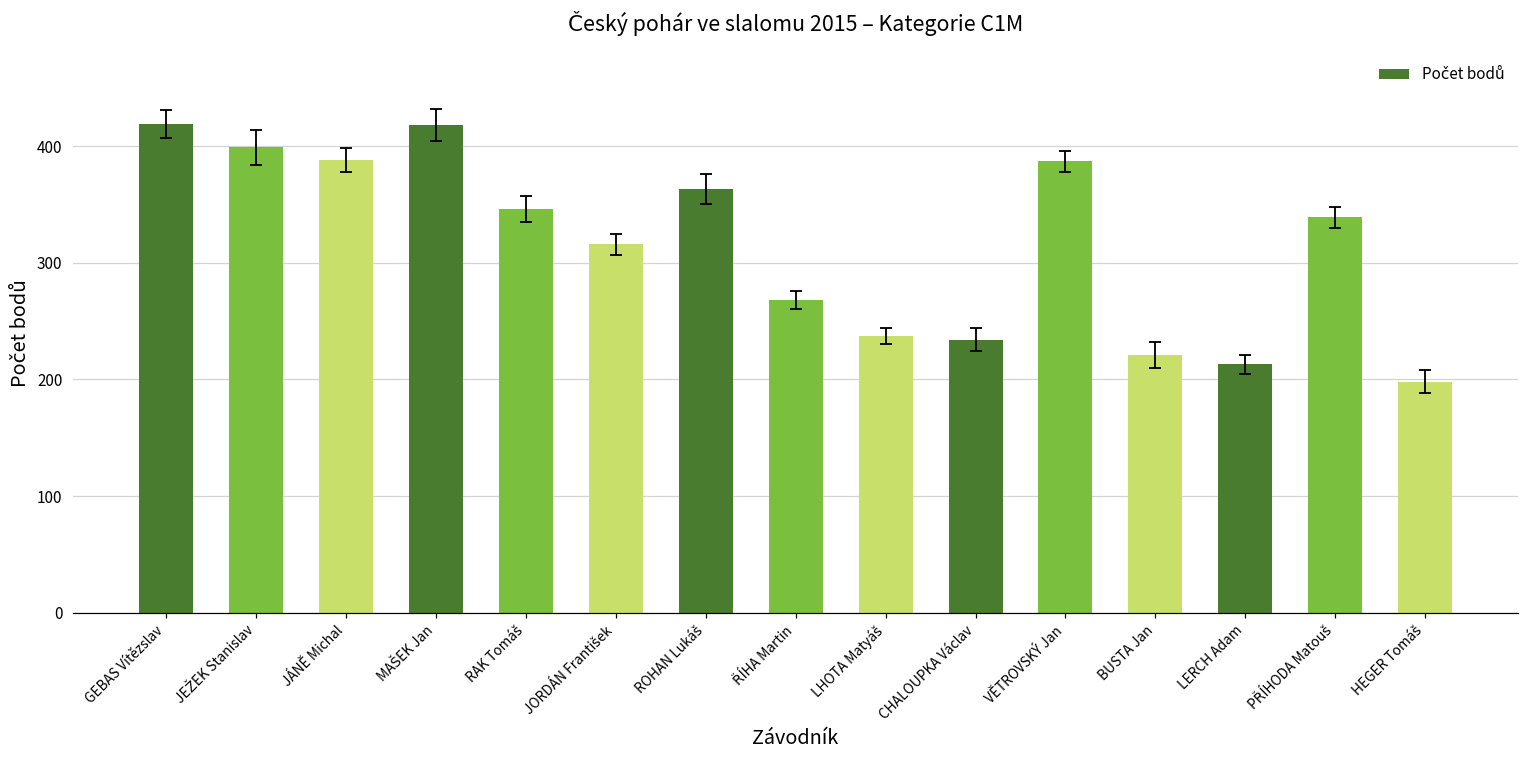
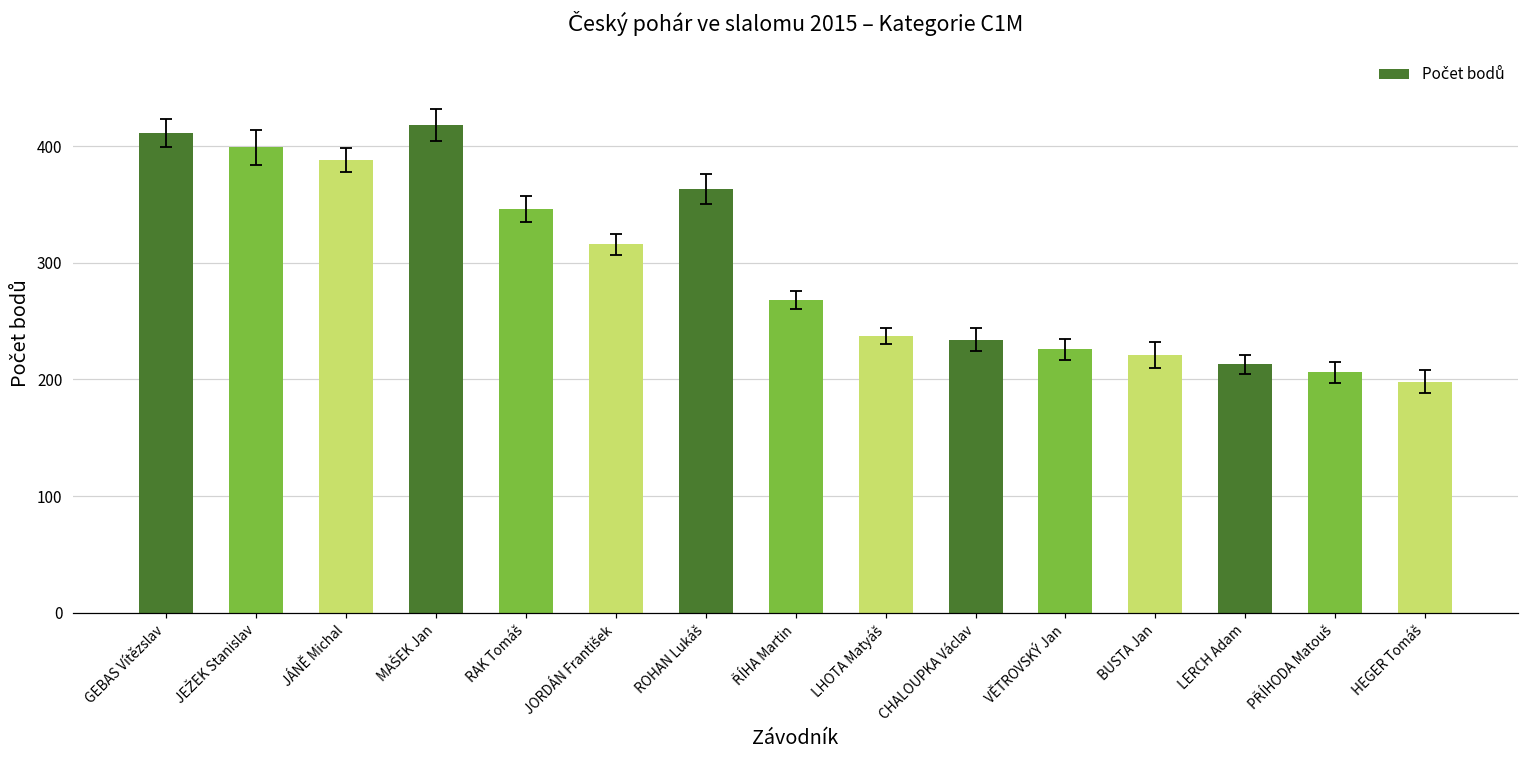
Počet bodů, GEBAS Vítězslav: 419 -> 411
Počet bodů, VĚTROVSKÝ Jan: 387 -> 226
Počet bodů, PŘÍHODA Matouš: 339 -> 206
